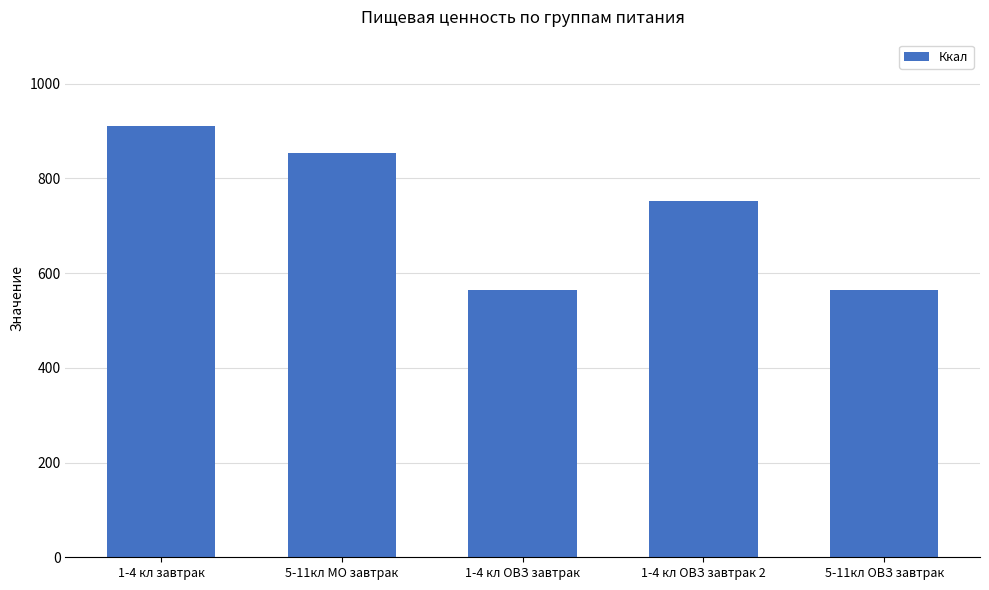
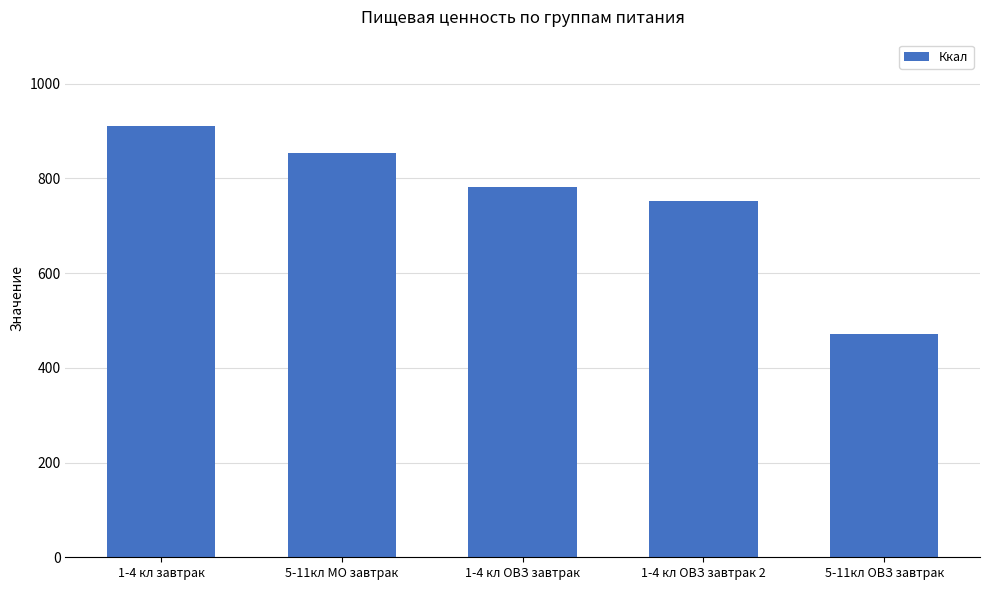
1-4 кл ОВЗ завтрак: 560 -> 780
5-11кл ОВЗ завтрак: 560 -> 470
